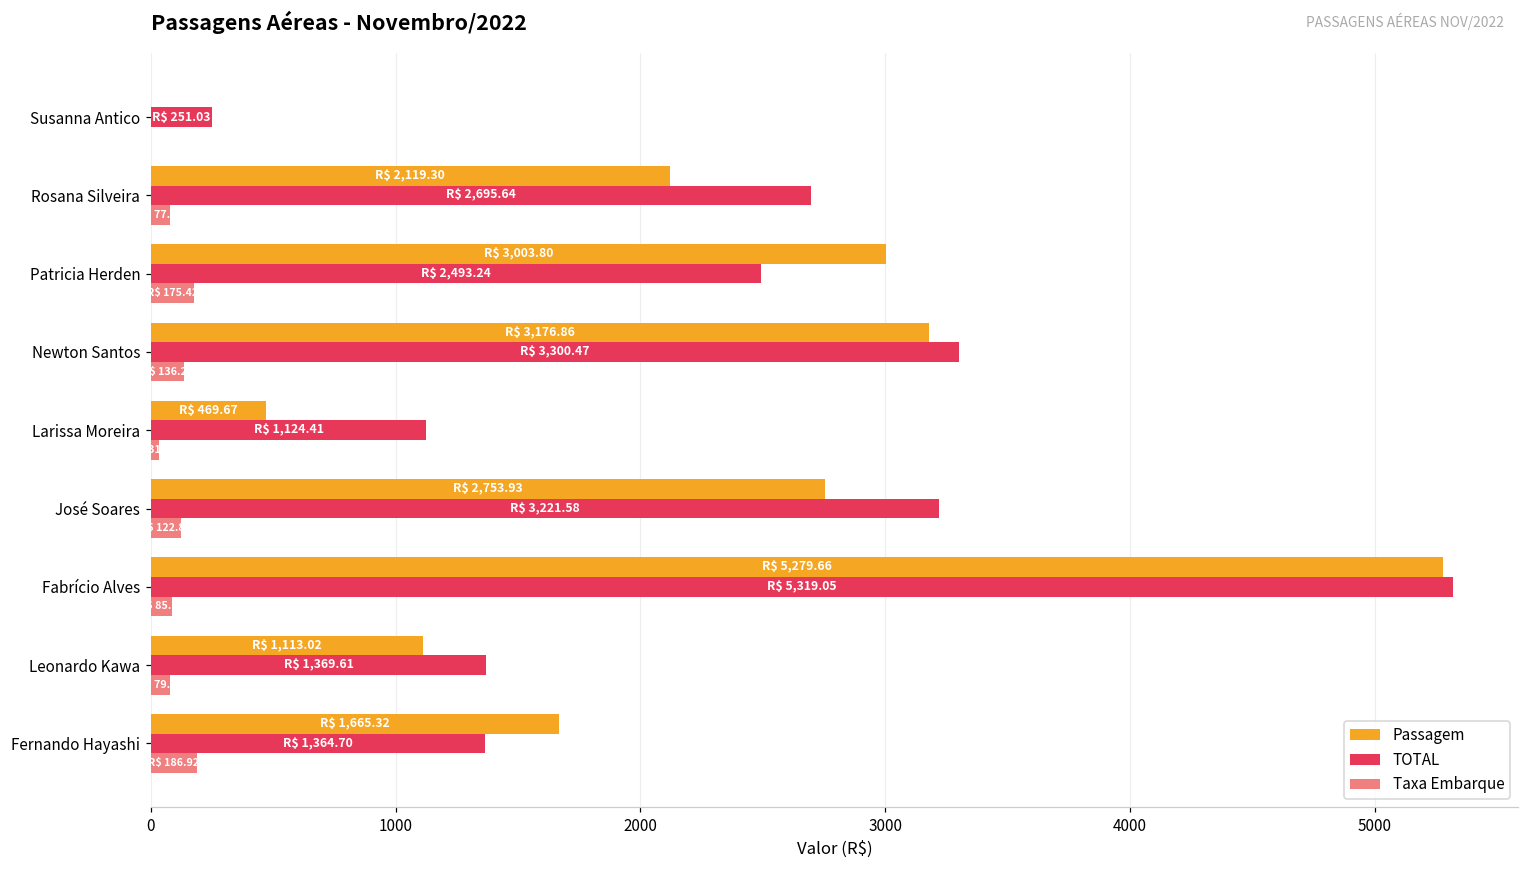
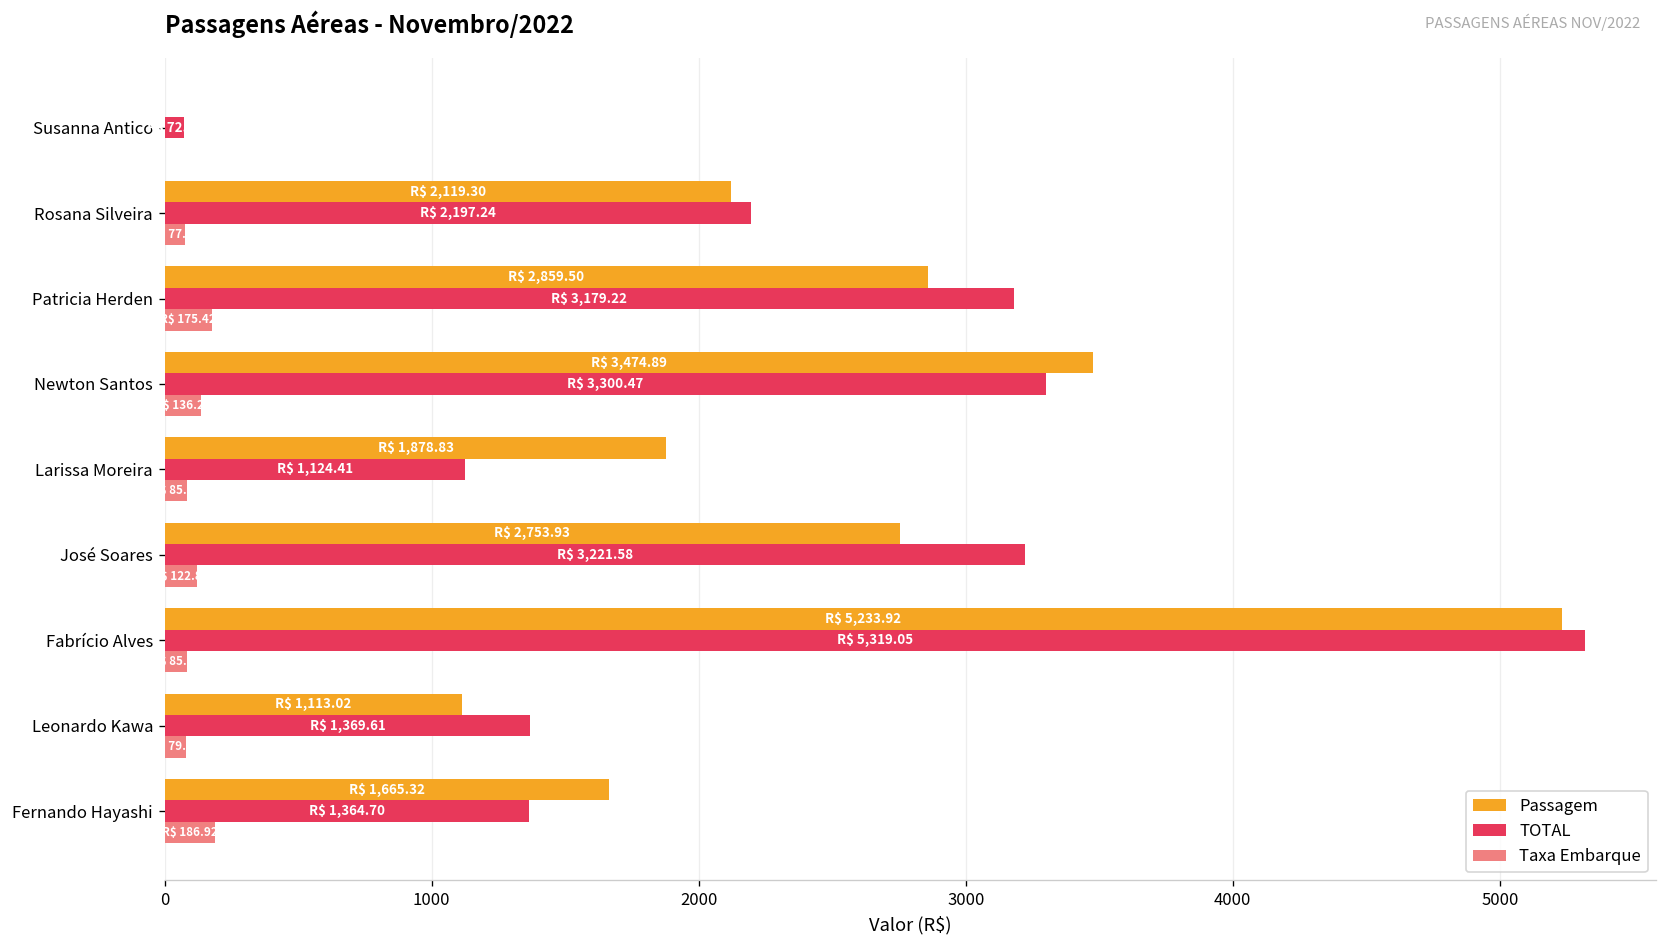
TOTAL, Susanna Antico: 250 -> 70
TOTAL, Rosana Silveira: 2,695.64 -> 2,197.24
Passagem, Patricia Herden: 3,003.80 -> 2,859.50
TOTAL, Patricia Herden: 2,493.24 -> 3,179.22
Passagem, Newton Santos: 3,176.86 -> 3,474.89
Passagem, Larissa Moreira: 469.67 -> 1,878.83
Taxa Embarque, Larissa Moreira: 30 -> 90
Passagem, Fabrício Alves: 5,279.66 -> 5,233.92
